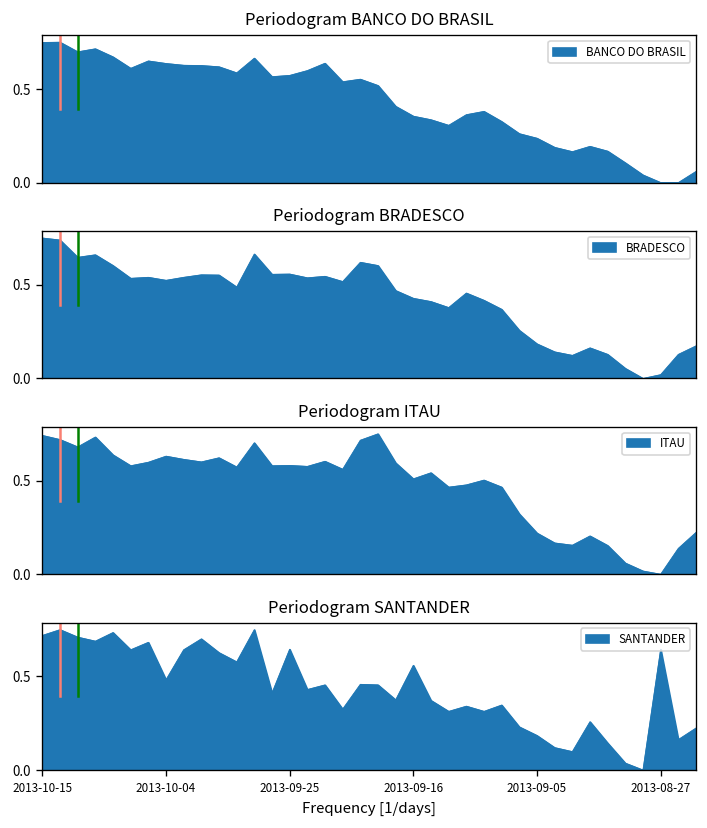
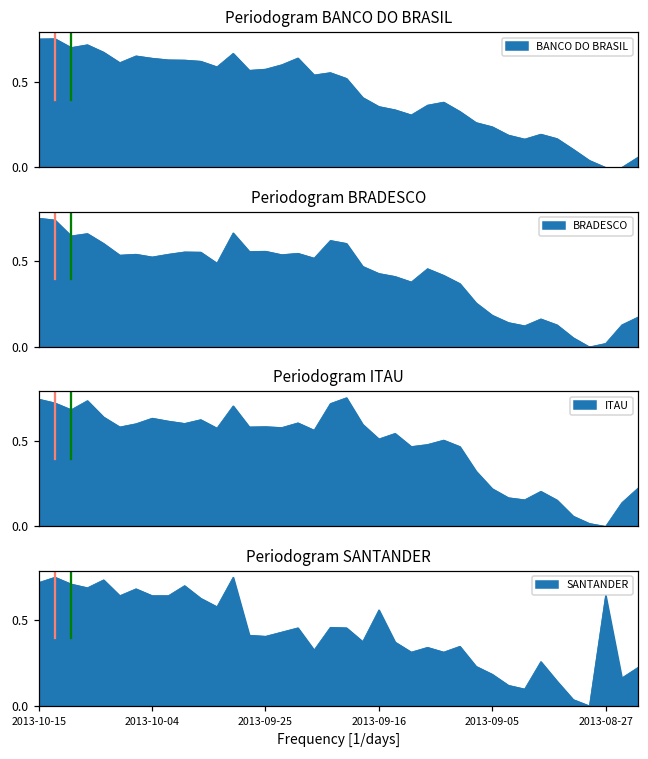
Periodogram SANTANDER, 2013-10-04: 0.48 -> 0.64
Periodogram SANTANDER, 2013-09-25: 0.65 -> 0.41
